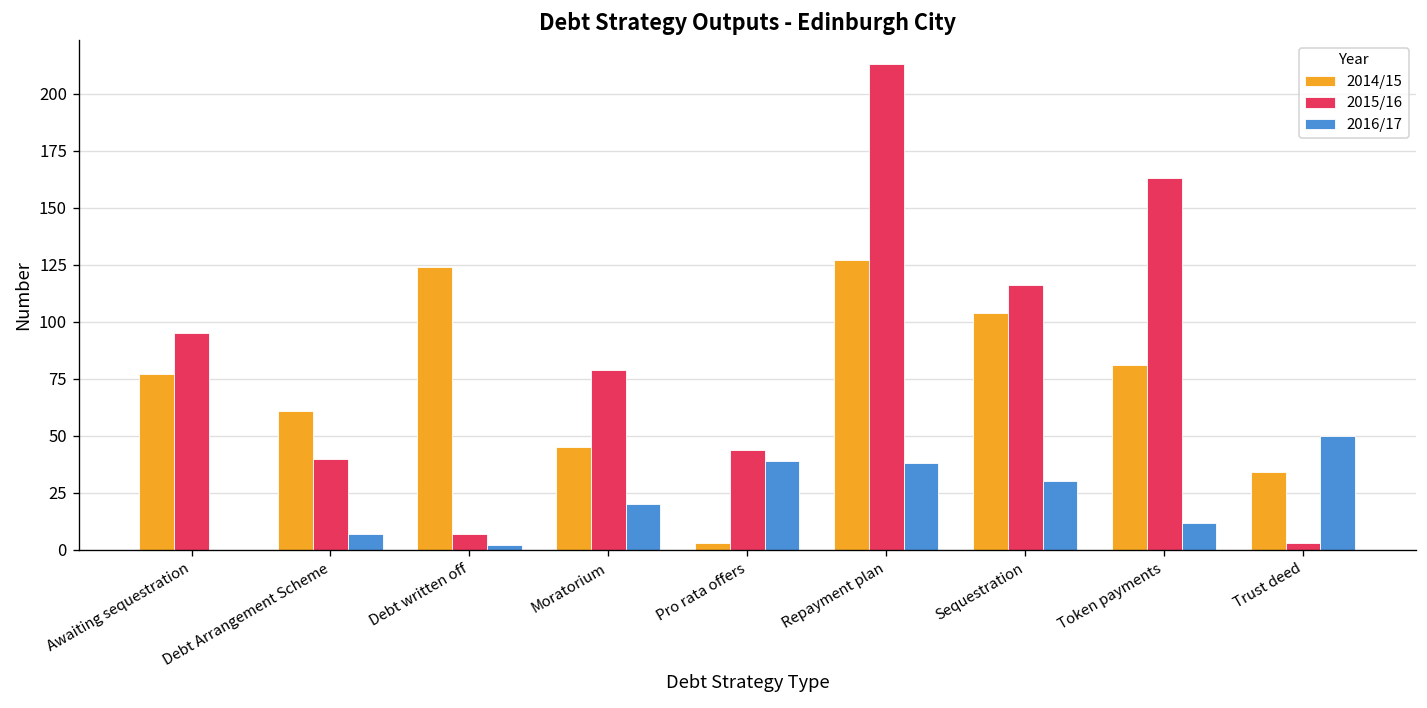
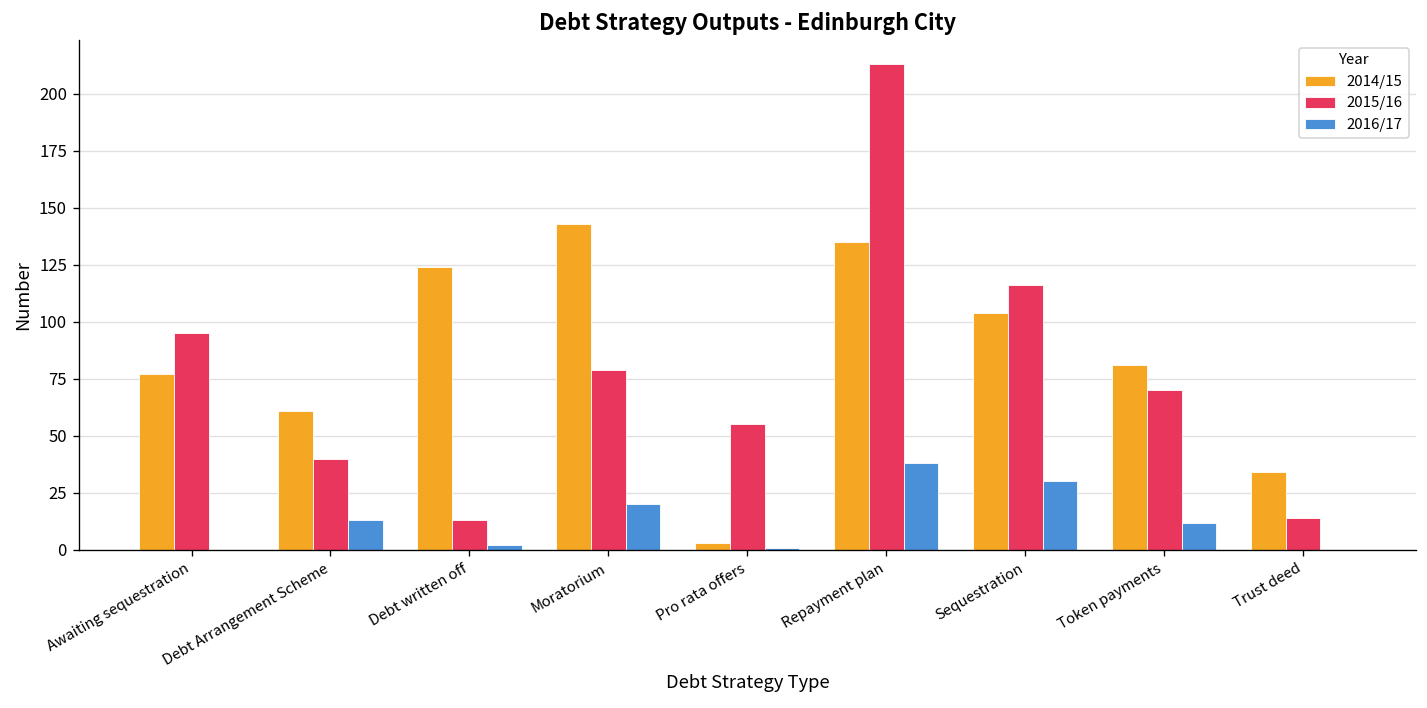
2016/17, Debt Arrangement Scheme: 7 -> 13
2015/16, Debt written off: 7 -> 13
2014/15, Moratorium: 45 -> 143
2015/16, Pro rata offers: 44 -> 55
2016/17, Pro rata offers: 39 -> 1
2014/15, Repayment plan: 127 -> 135
2015/16, Token payments: 163 -> 70
2015/16, Trust deed: 3 -> 14
2016/17, Trust deed: 50 -> 0
